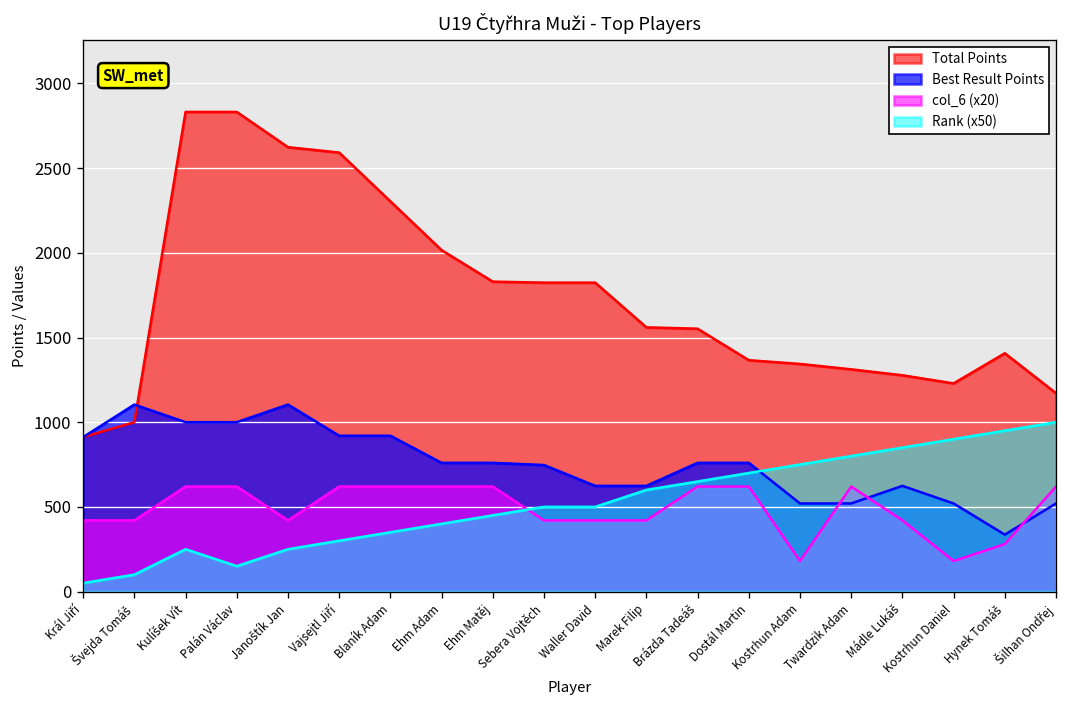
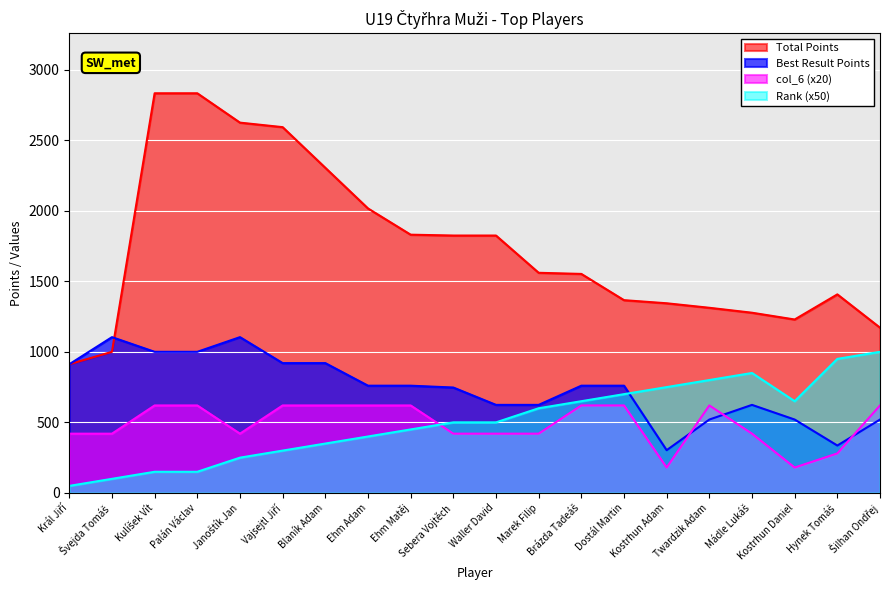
Rank (x50), Kulíšek Vít: 250 -> 150
Best Result Points, Kostrhun Adam: 520 -> 300
Rank (x50), Kostrhun Daniel: 900 -> 650
